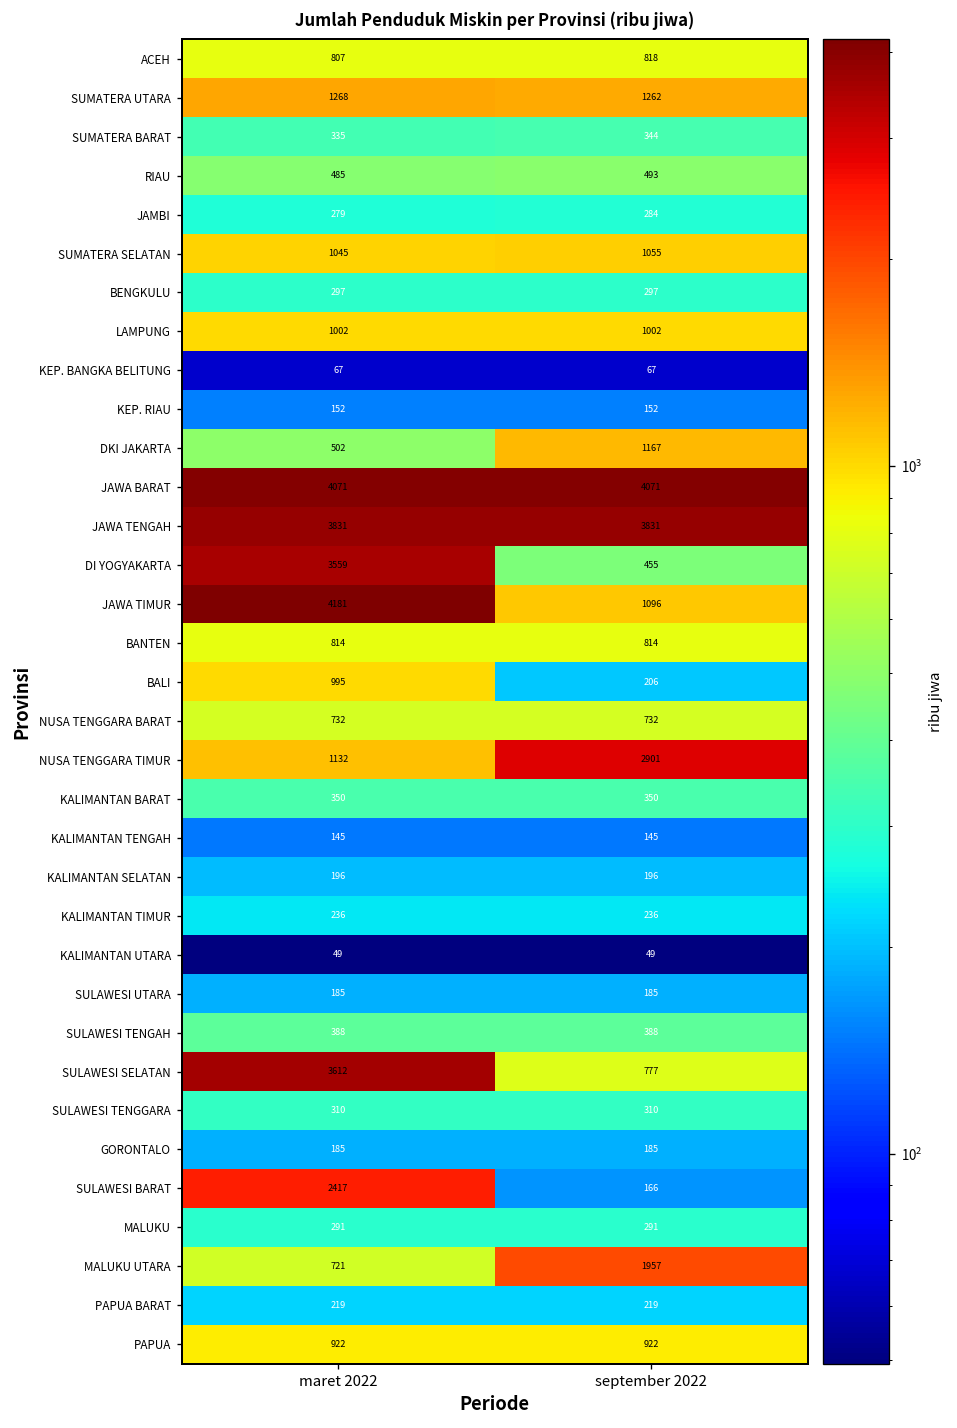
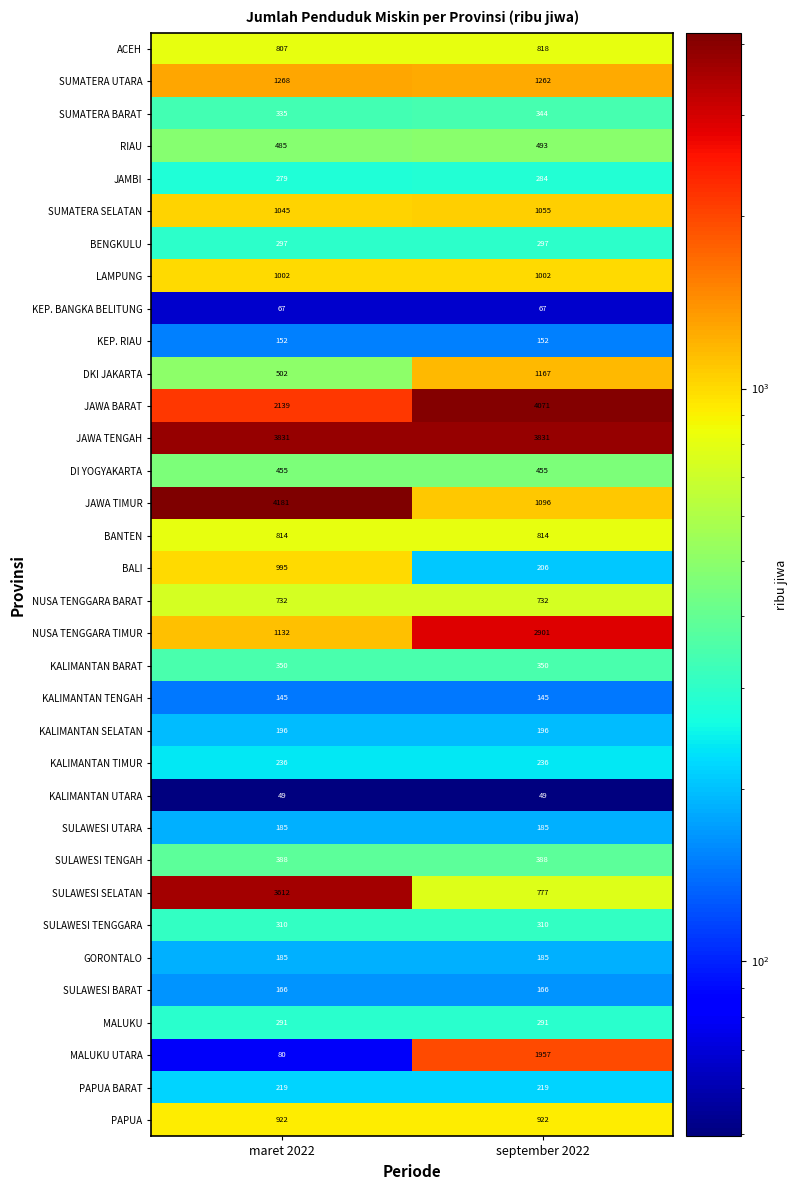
JAWA BARAT, maret 2022: 4071 -> 2139
DI YOGYAKARTA, maret 2022: 3559 -> 455
SULAWESI BARAT, maret 2022: 2417 -> 166
MALUKU UTARA, maret 2022: 721 -> 80
